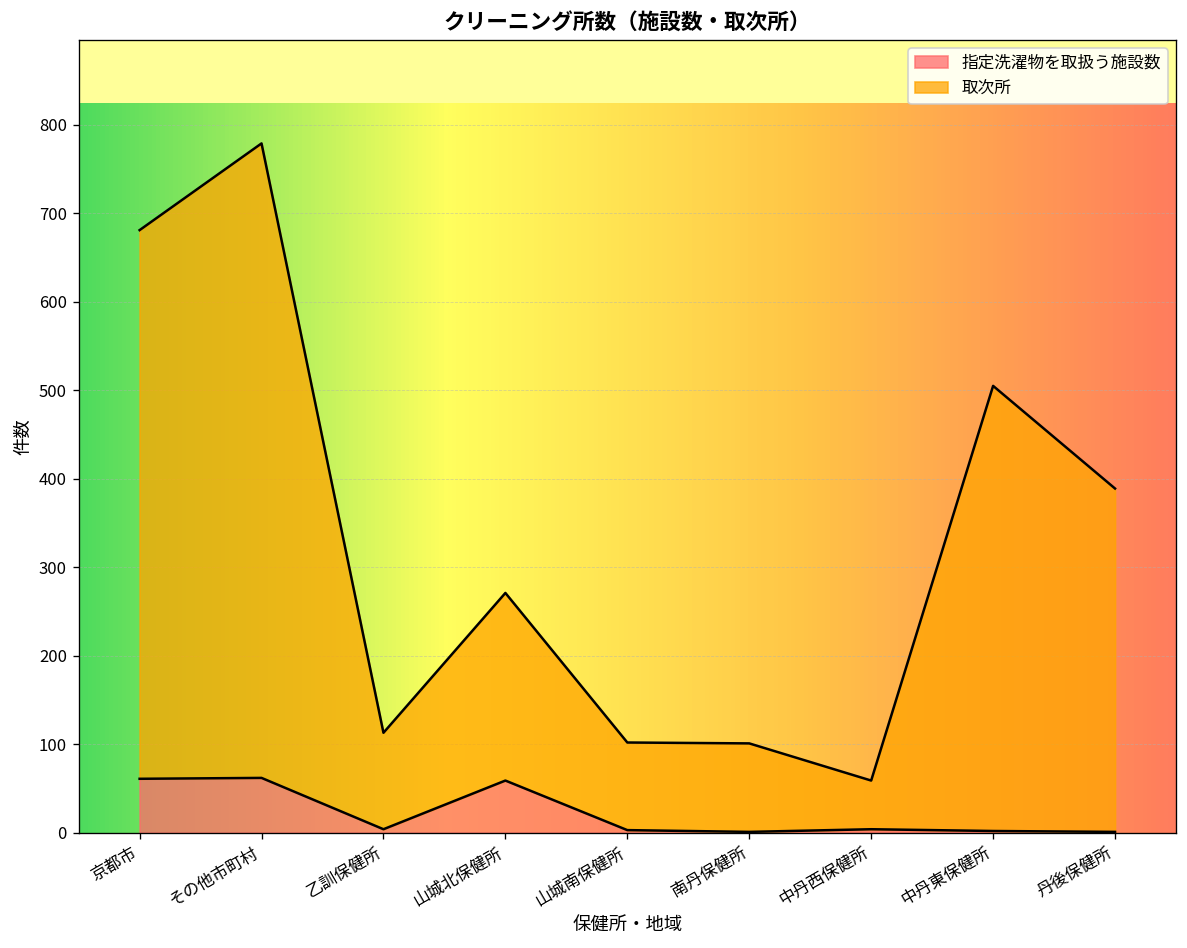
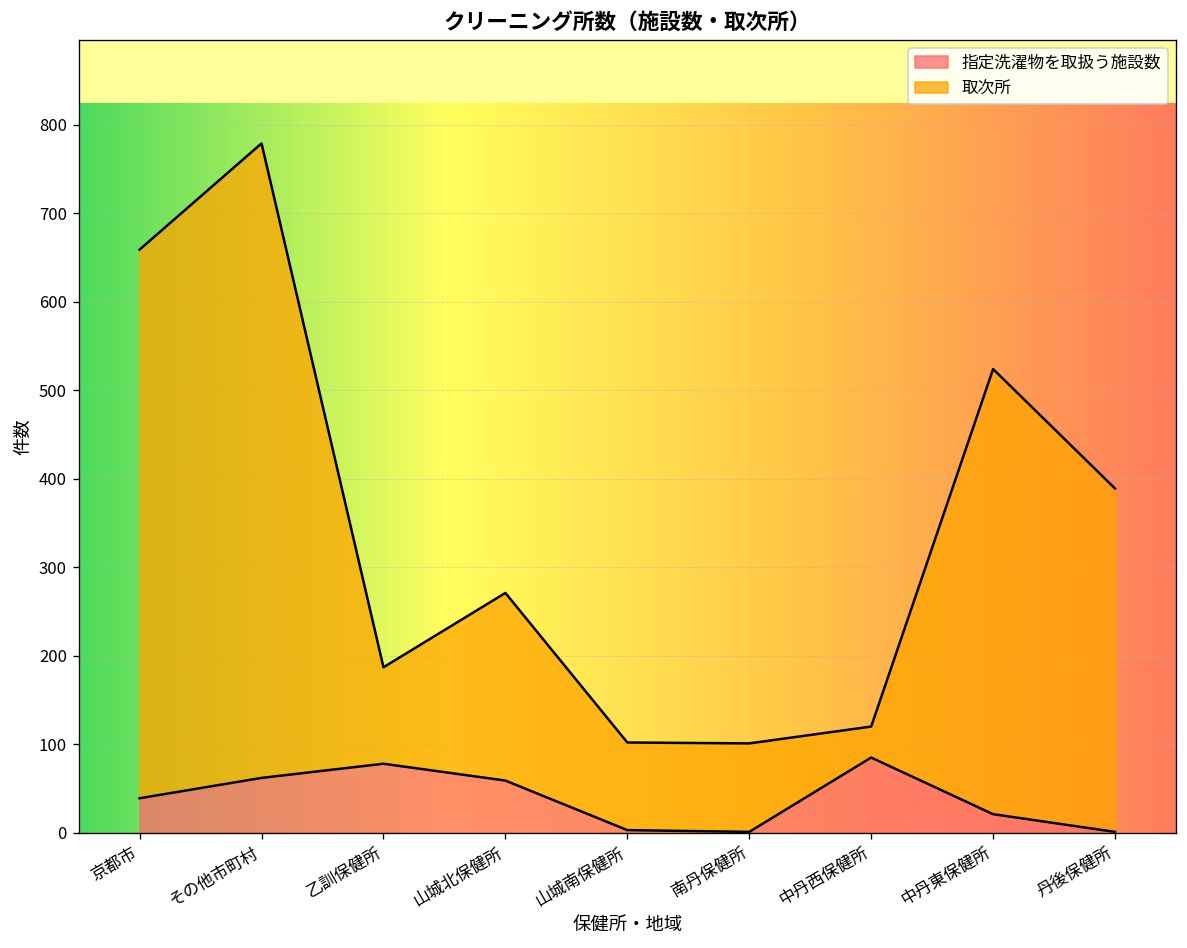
指定洗濯物を取扱う施設数, 京都市: 60 -> 40
指定洗濯物を取扱う施設数, 乙訓保健所: 0 -> 80
指定洗濯物を取扱う施設数, 中丹西保健所: 0 -> 90
取次所, 中丹西保健所: 60 -> 40
指定洗濯物を取扱う施設数, 中丹東保健所: 0 -> 20
